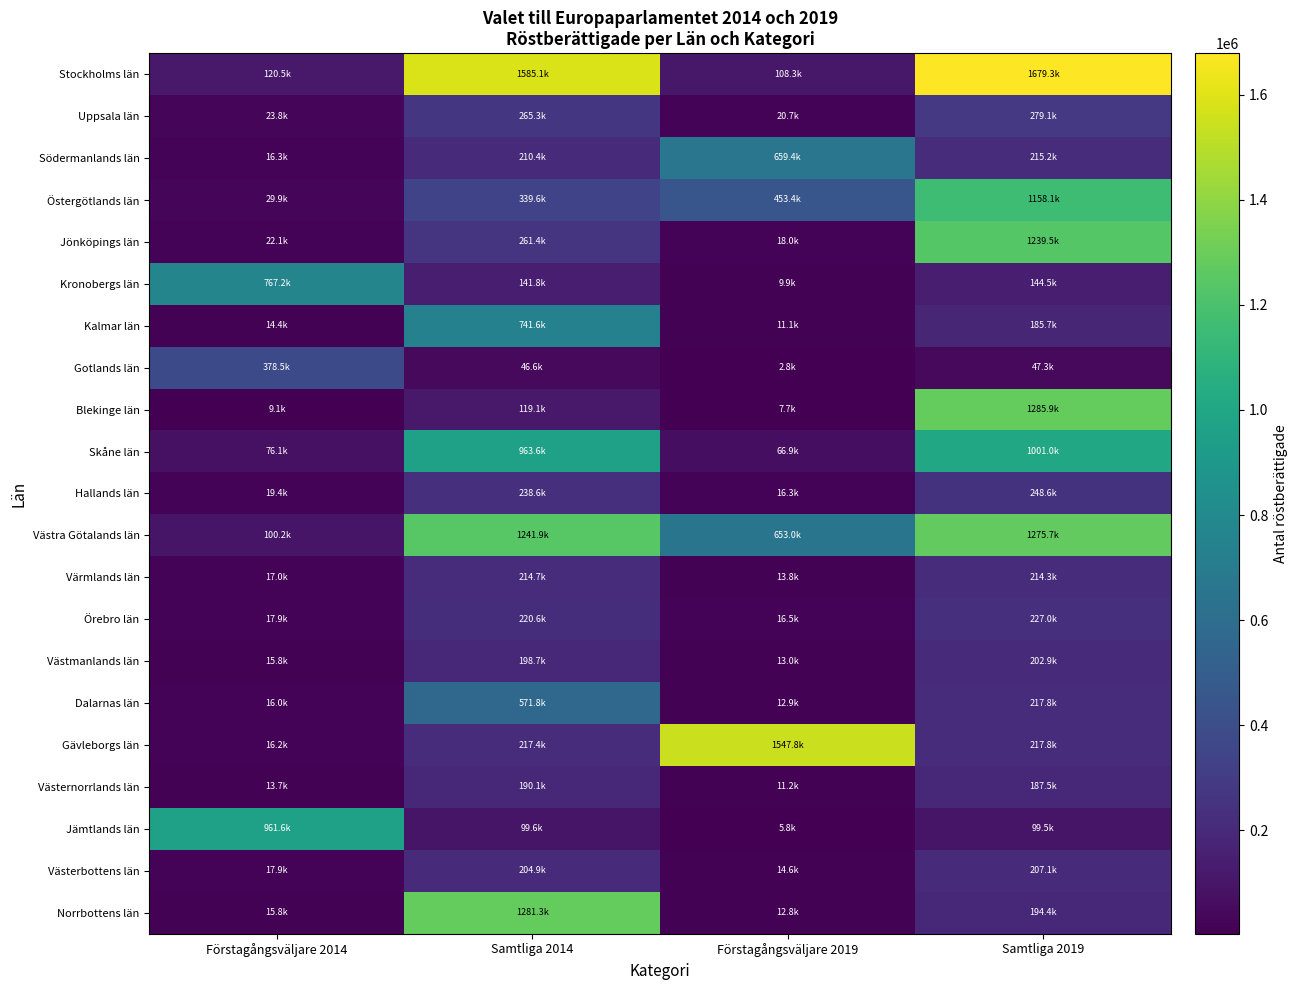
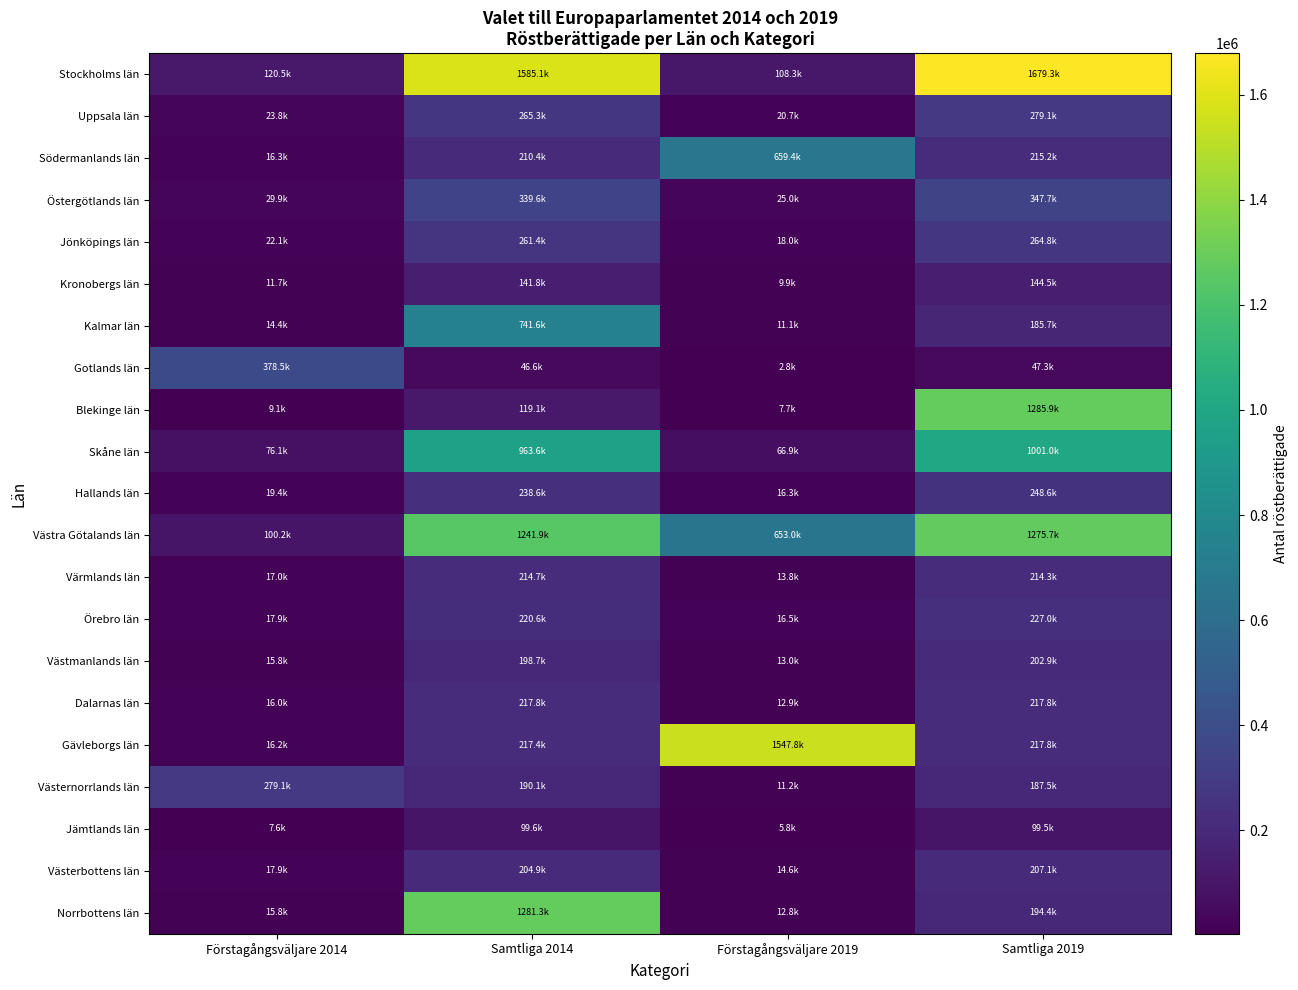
Östergötlands län, Förstagångsväljare 2019: 453.4k -> 25.0k
Östergötlands län, Samtliga 2019: 1158.1k -> 347.7k
Jönköpings län, Samtliga 2019: 1239.5k -> 264.8k
Kronobergs län, Förstagångsväljare 2014: 767.2k -> 11.7k
Dalarnas län, Samtliga 2014: 571.8k -> 217.8k
Västernorrlands län, Förstagångsväljare 2014: 13.7k -> 279.1k
Jämtlands län, Förstagångsväljare 2014: 961.6k -> 7.6k
